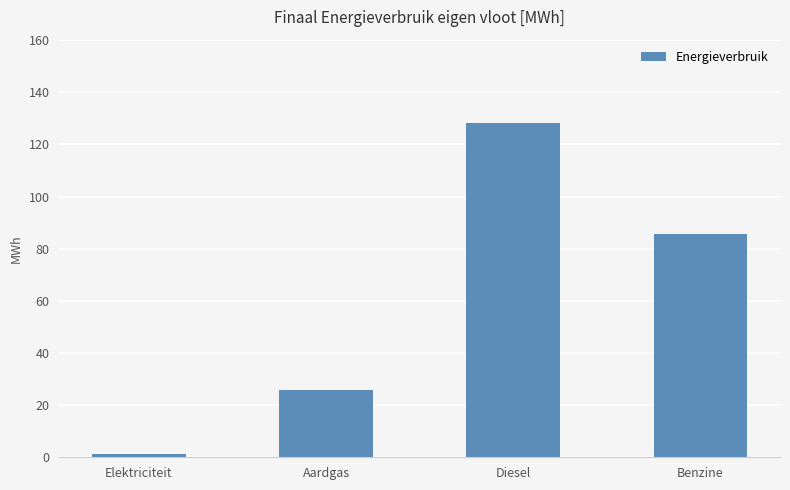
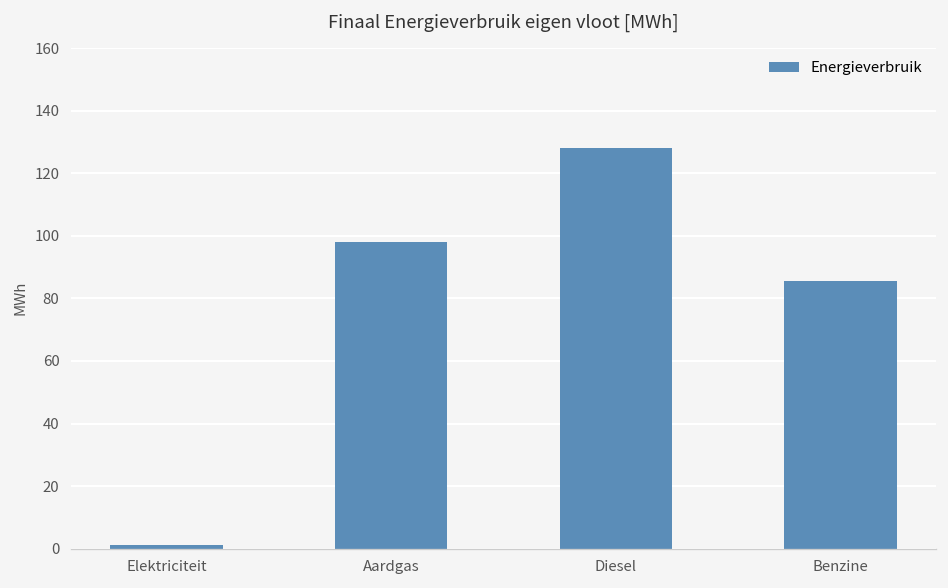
Aardgas: 26 -> 98
